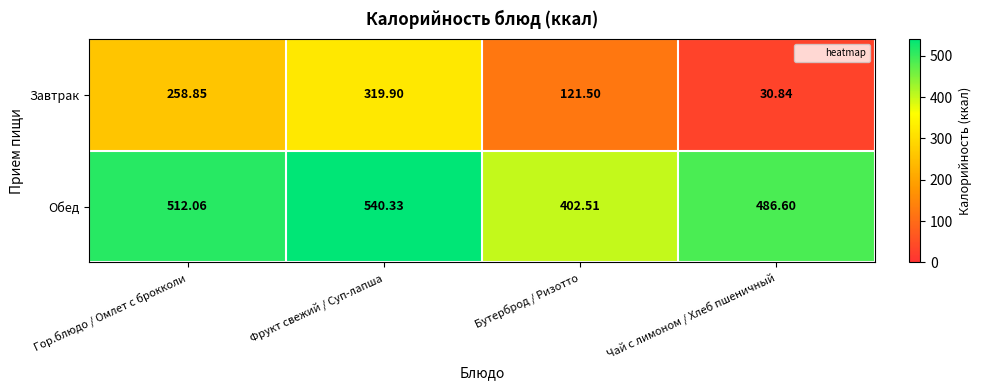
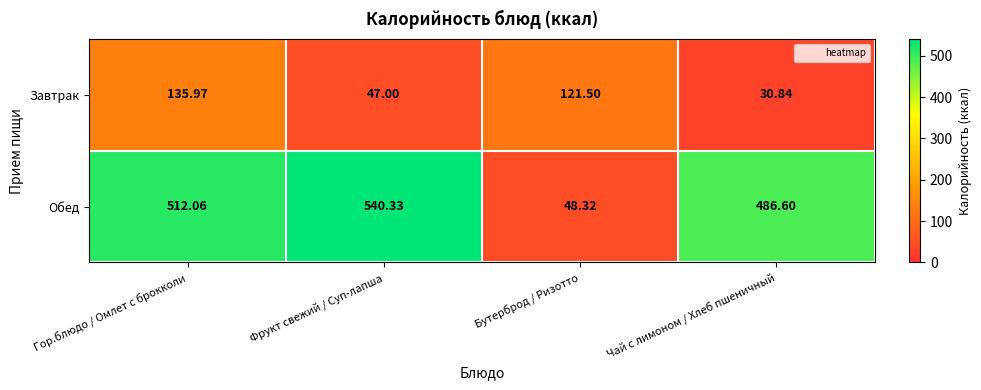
Завтрак, Гор.блюдо / Омлет с брокколи: 258.85 -> 135.97
Завтрак, Фрукт свежий / Суп-лапша: 319.90 -> 47.00
Обед, Бутерброд / Ризотто: 402.51 -> 48.32
